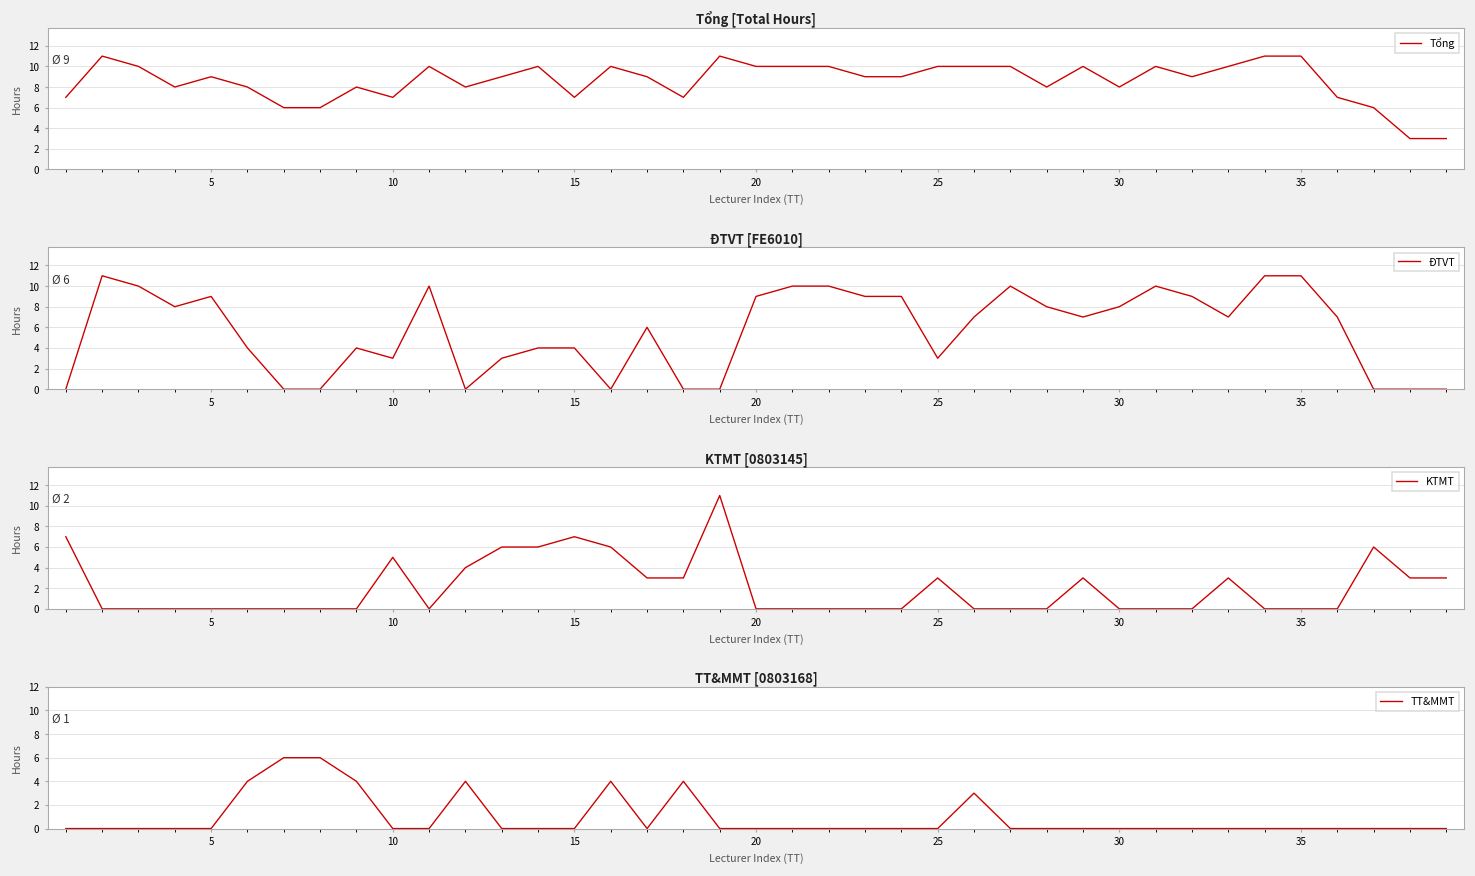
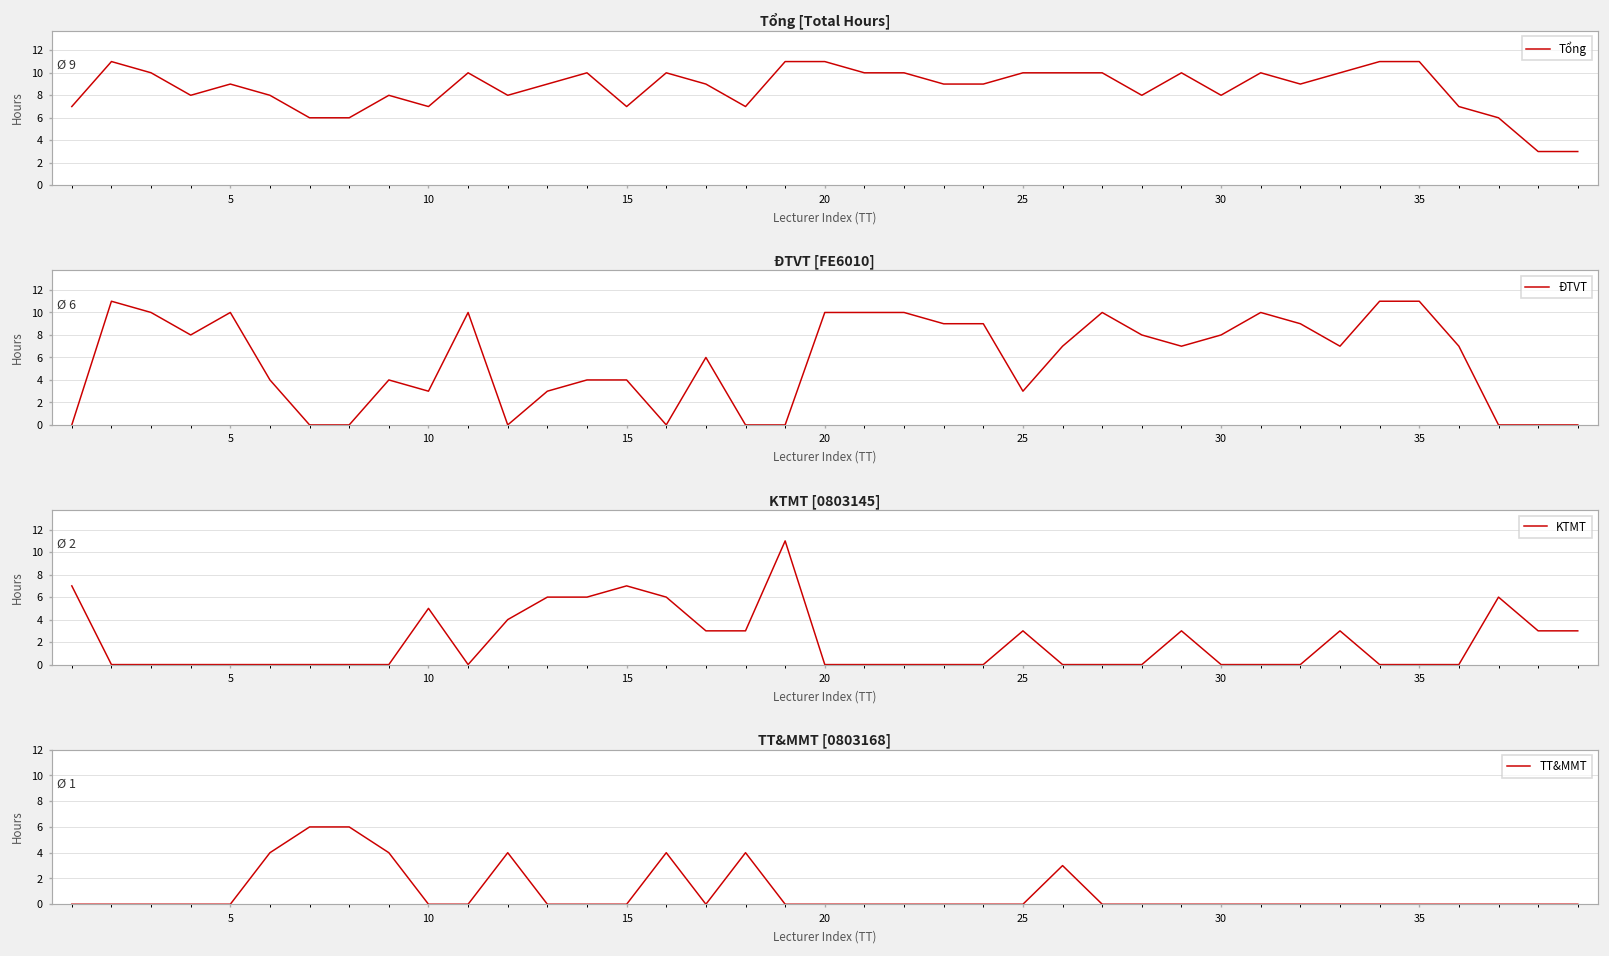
Tổng [Total Hours], 20: 10 -> 11
ĐTVT [FE6010], 5: 9 -> 10
ĐTVT [FE6010], 20: 9 -> 10
